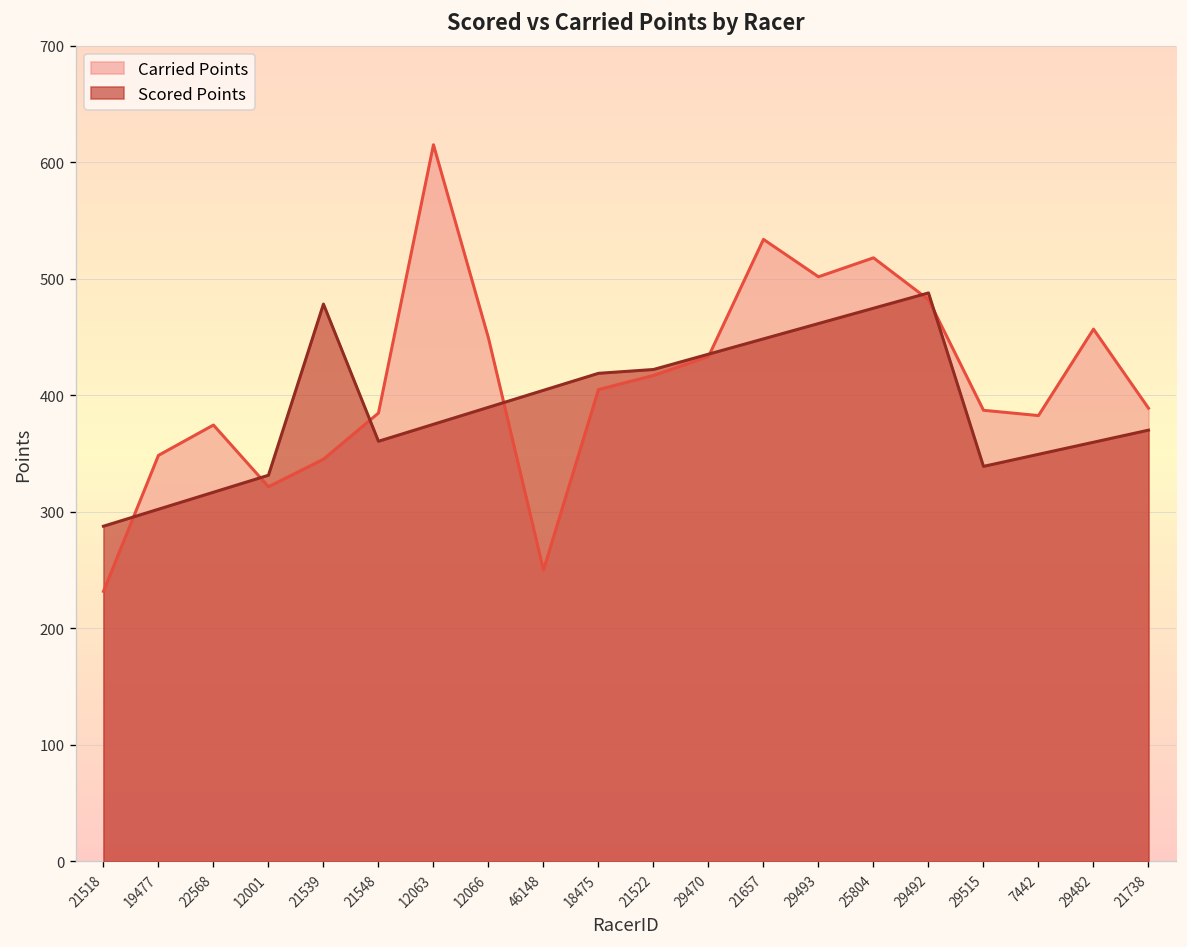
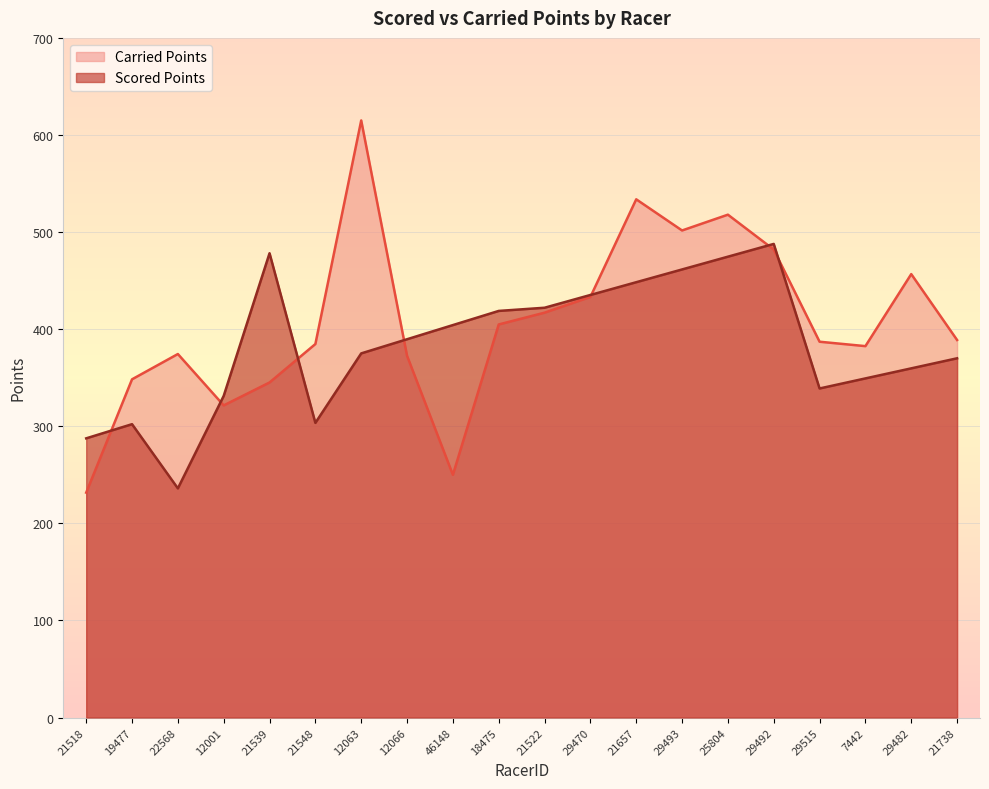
Scored Points, 22568: 320 -> 240
Scored Points, 21548: 360 -> 300
Carried Points, 12066: 450 -> 370
